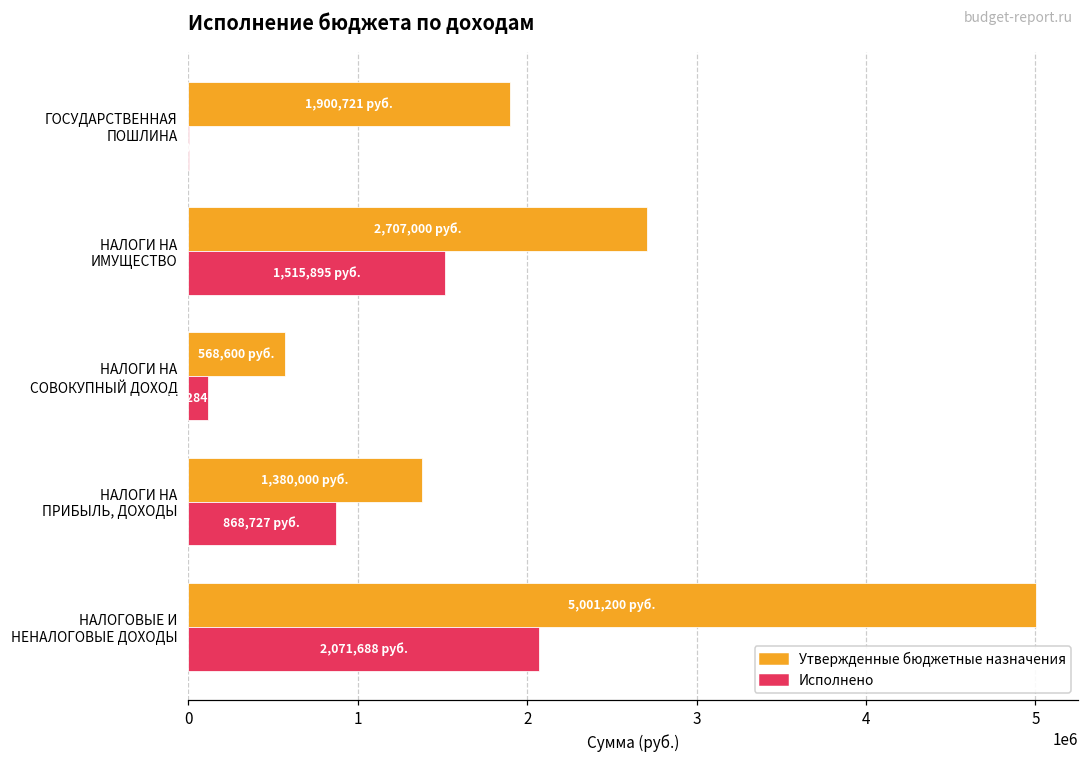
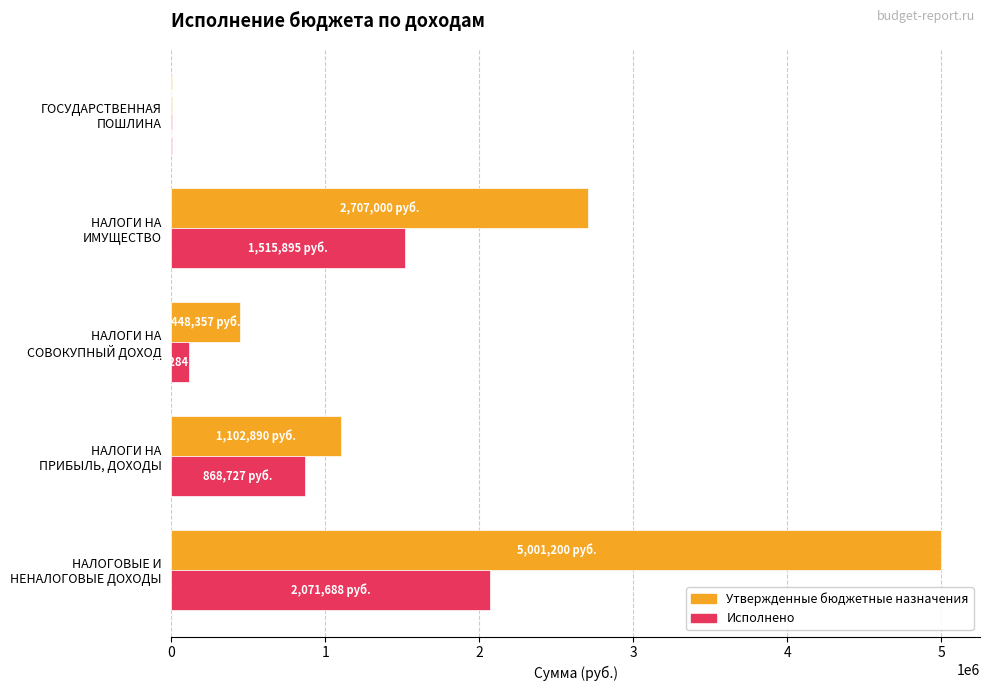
Утвержденные бюджетные назначения, ГОСУДАРСТВЕННАЯ ПОШЛИНА: 1900000 -> 10000
Утвержденные бюджетные назначения, НАЛОГИ НА СОВОКУПНЫЙ ДОХОД: 568,600 -> 448,357
Утвержденные бюджетные назначения, НАЛОГИ НА ПРИБЫЛЬ, ДОХОДЫ: 1,380,000 -> 1,102,890
